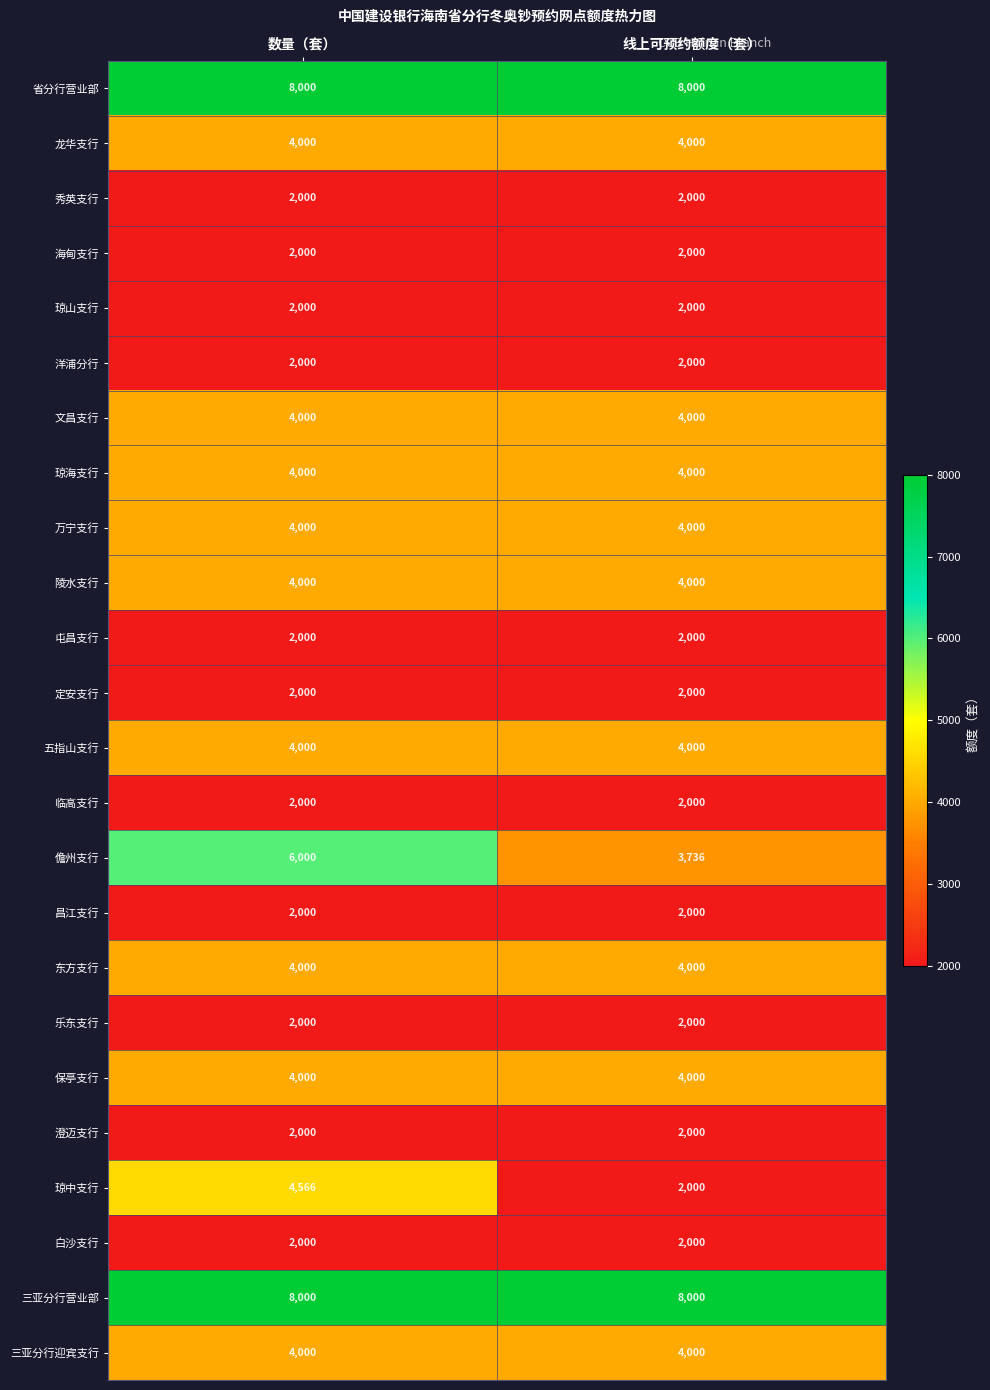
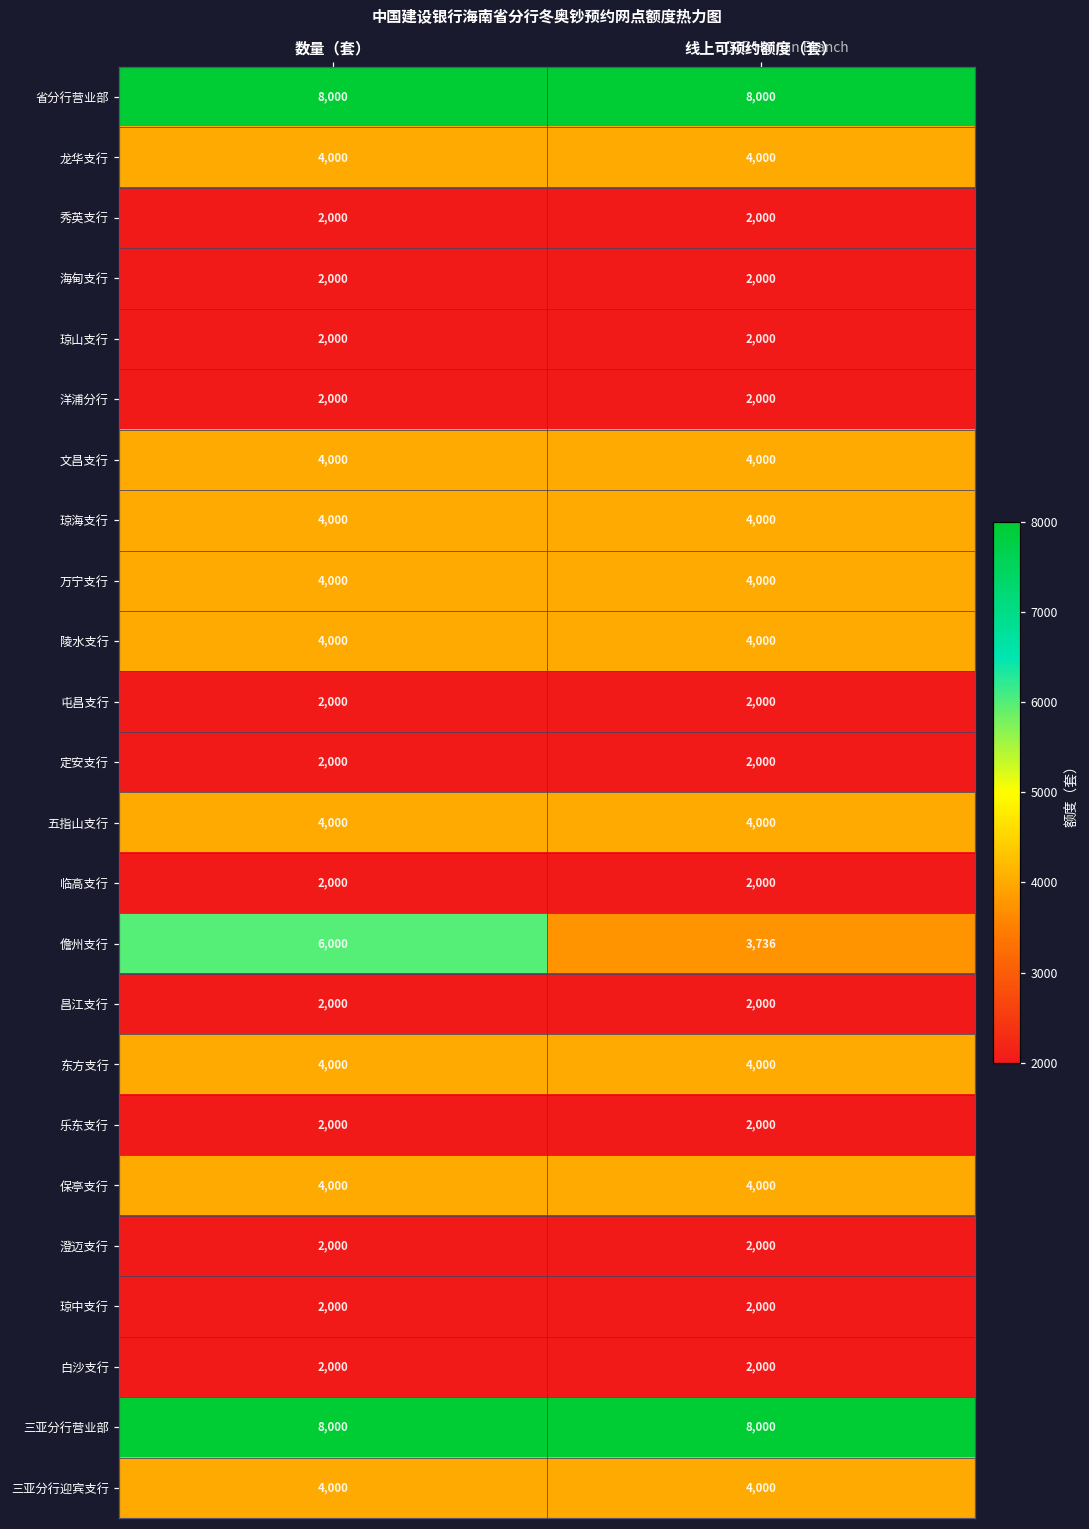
琼中支行, 数量（套）: 4,566 -> 2,000
